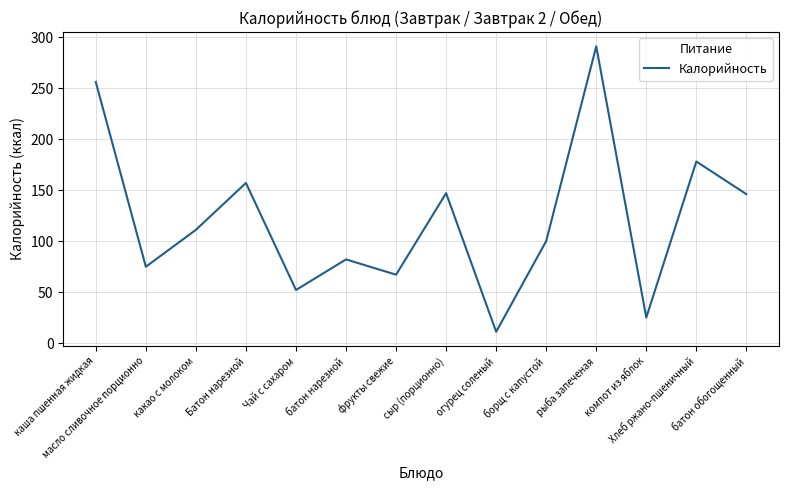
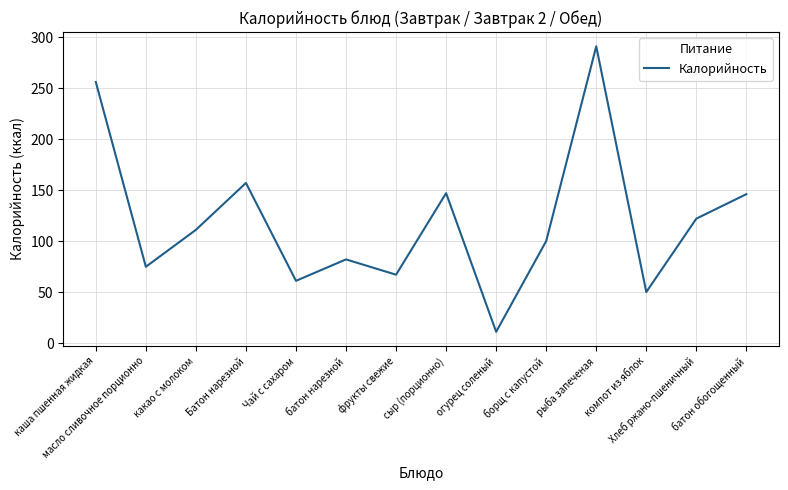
Чай с сахаром: 52 -> 61
компот из яблок: 25 -> 50
Хлеб ржано-пшеничный: 178 -> 122
